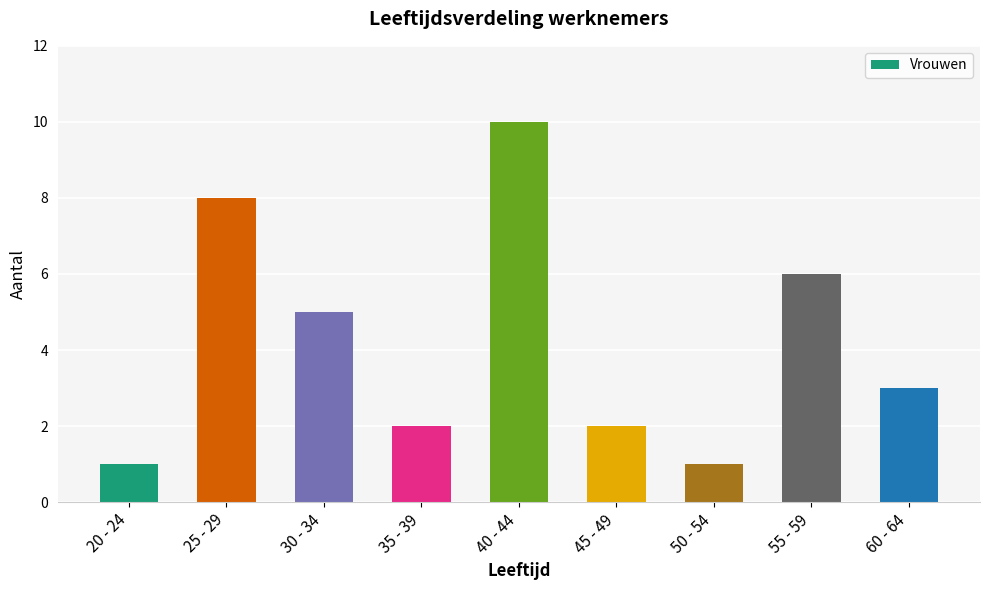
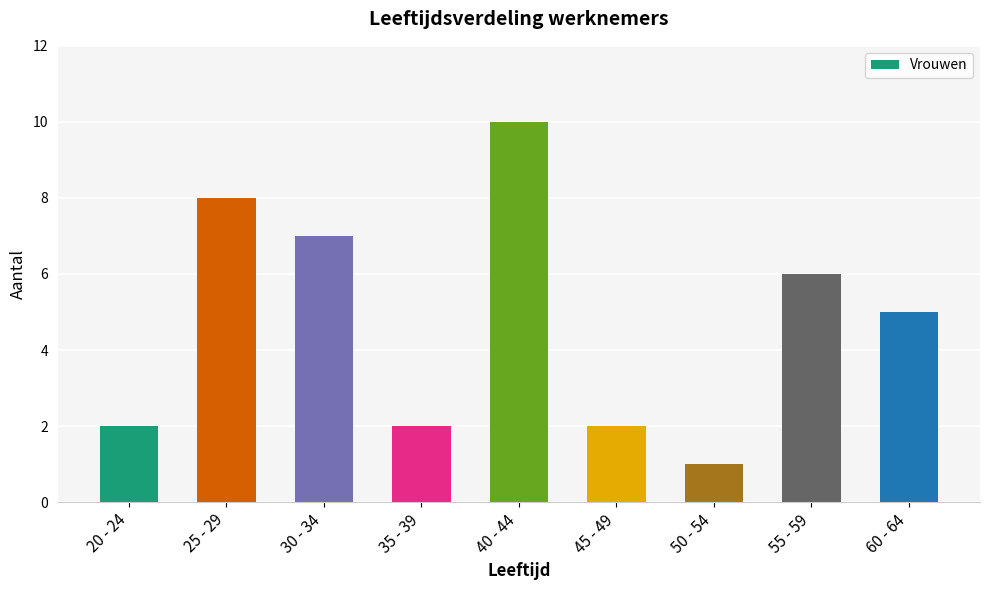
20 - 24: 1 -> 2
30 - 34: 5 -> 7
60 - 64: 3 -> 5
